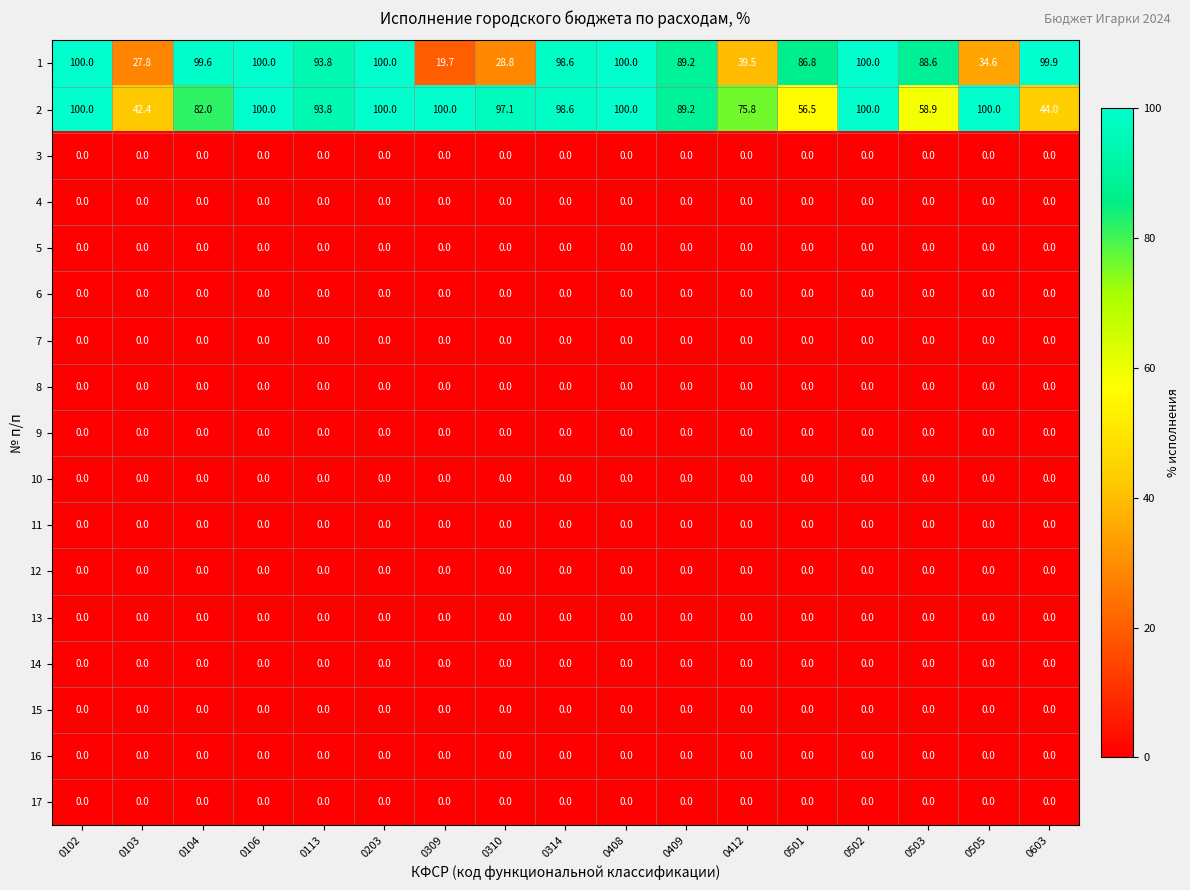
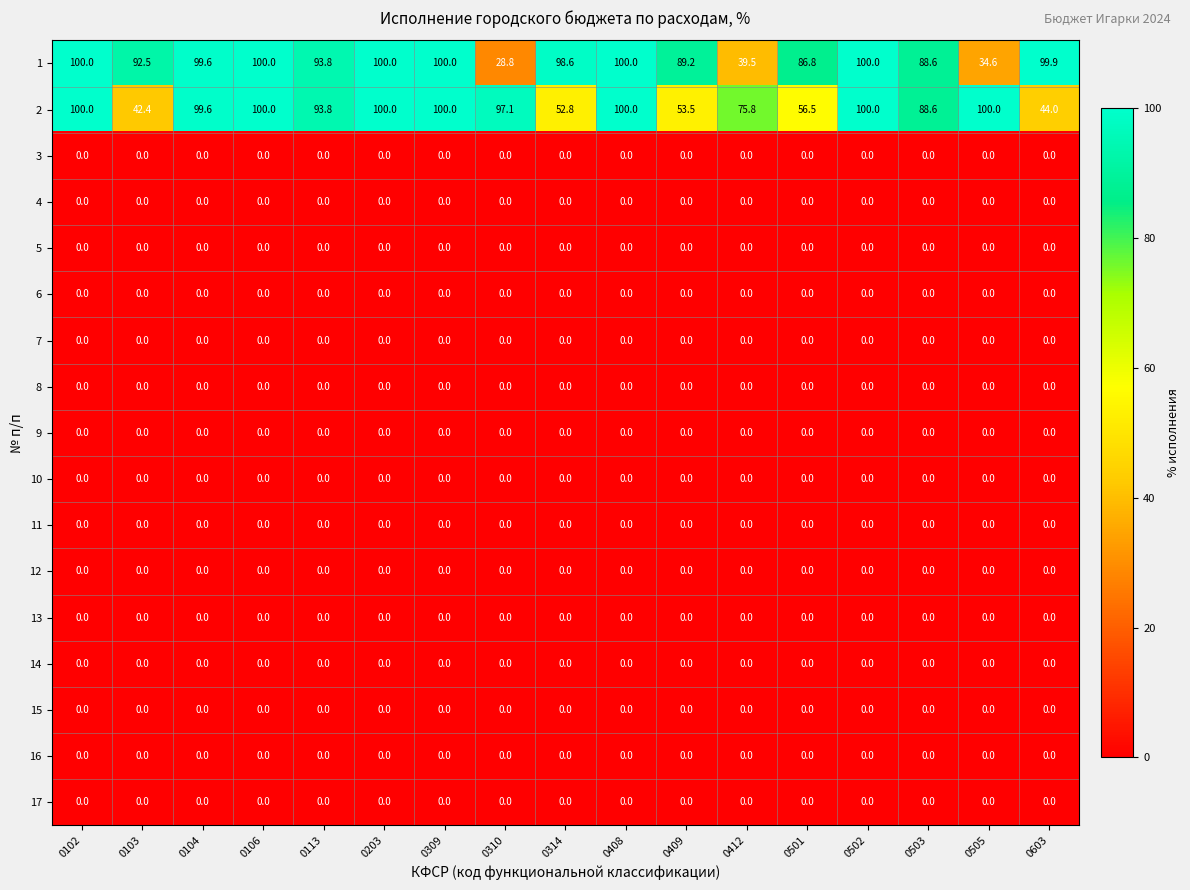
1, 0103: 27.8 -> 92.5
1, 0309: 19.7 -> 100.0
2, 0104: 82.0 -> 99.6
2, 0314: 98.6 -> 52.8
2, 0409: 89.2 -> 53.5
2, 0503: 58.9 -> 88.6
